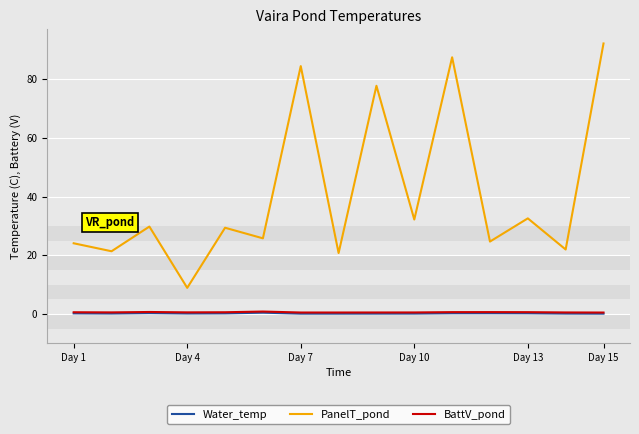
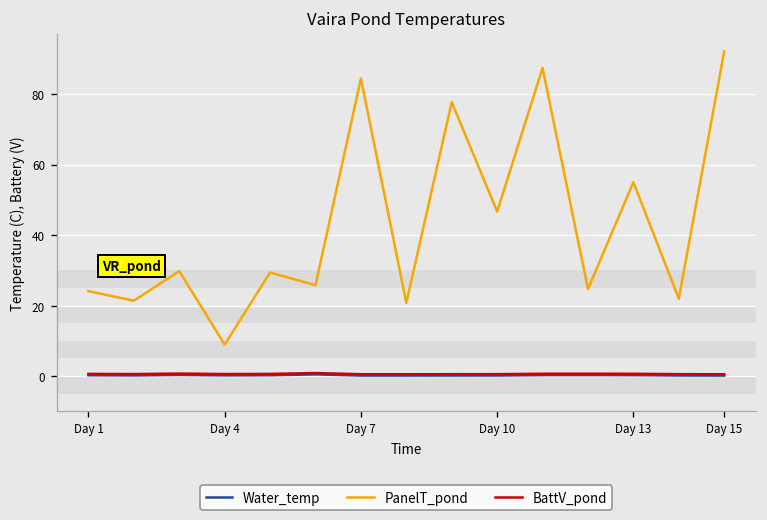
PanelT_pond, Day 10: 32 -> 47
PanelT_pond, Day 13: 33 -> 55
